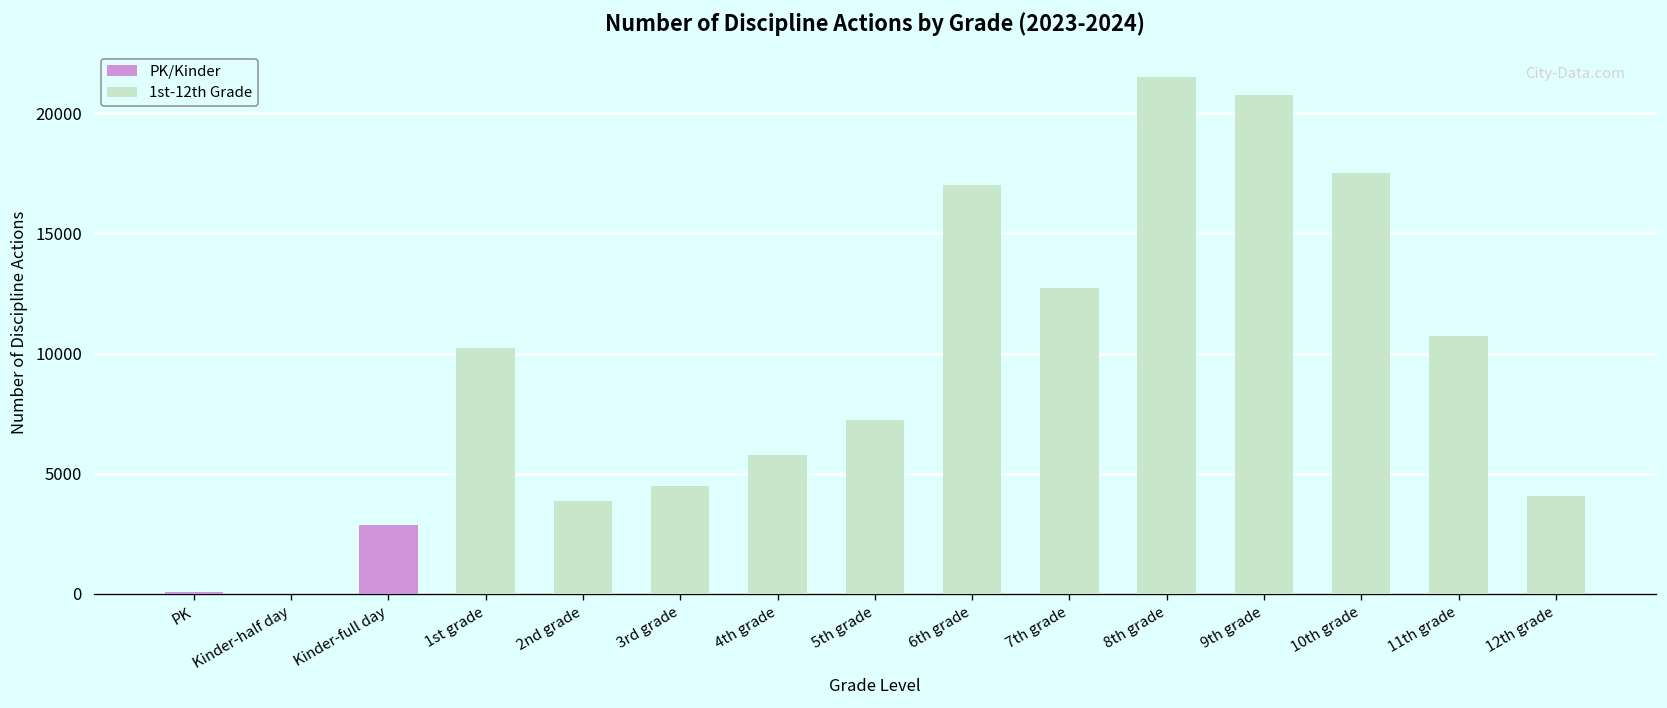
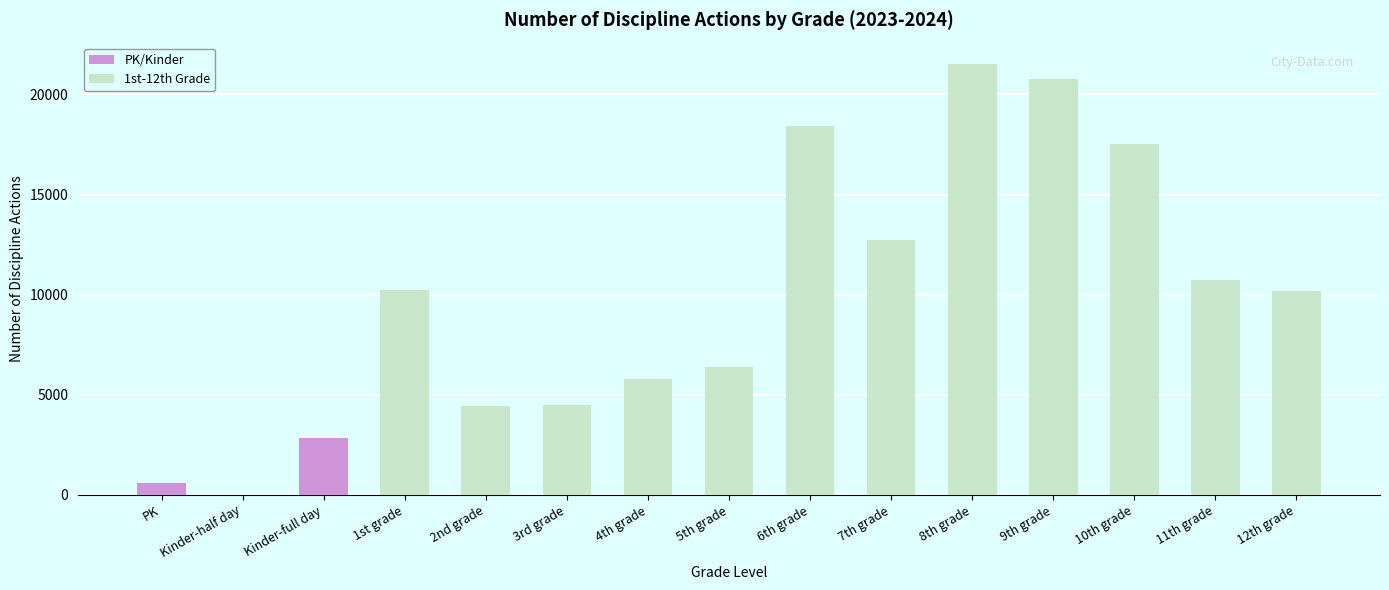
PK: 100 -> 600
2nd grade: 3800 -> 4400
5th grade: 7300 -> 6400
6th grade: 17000 -> 18400
12th grade: 4100 -> 10200
